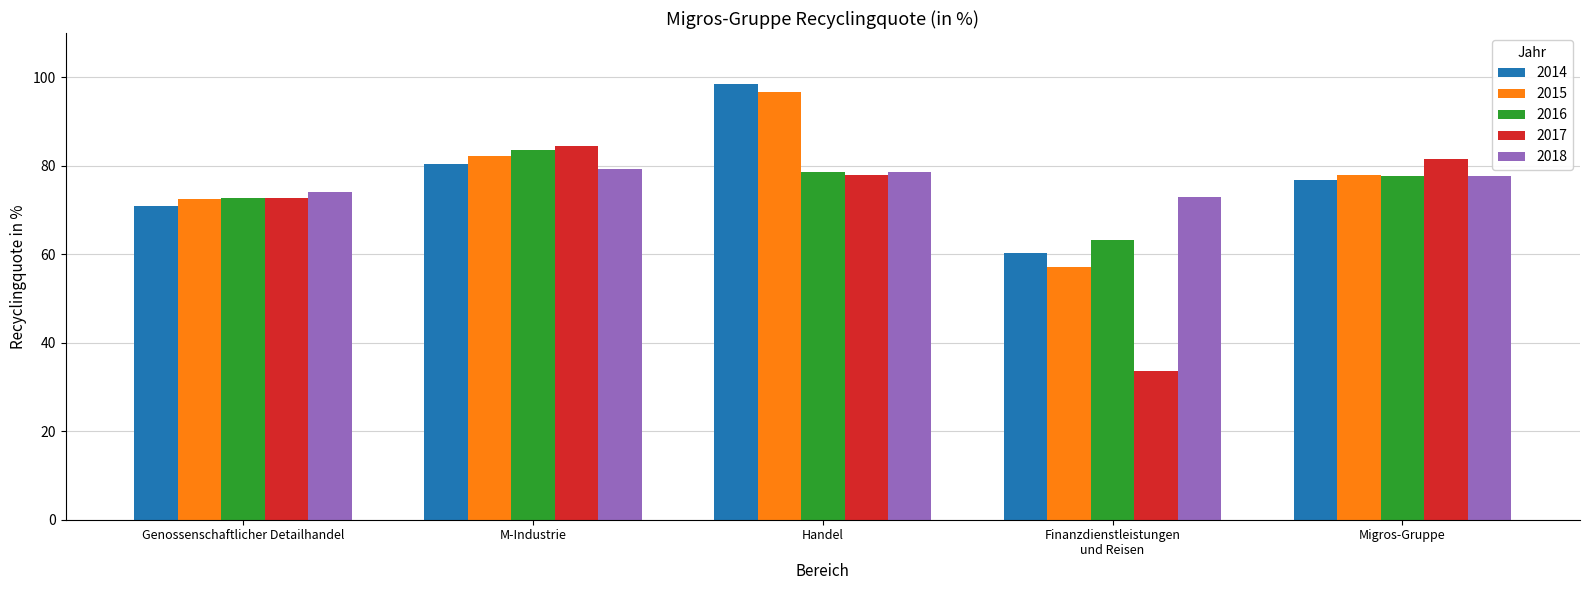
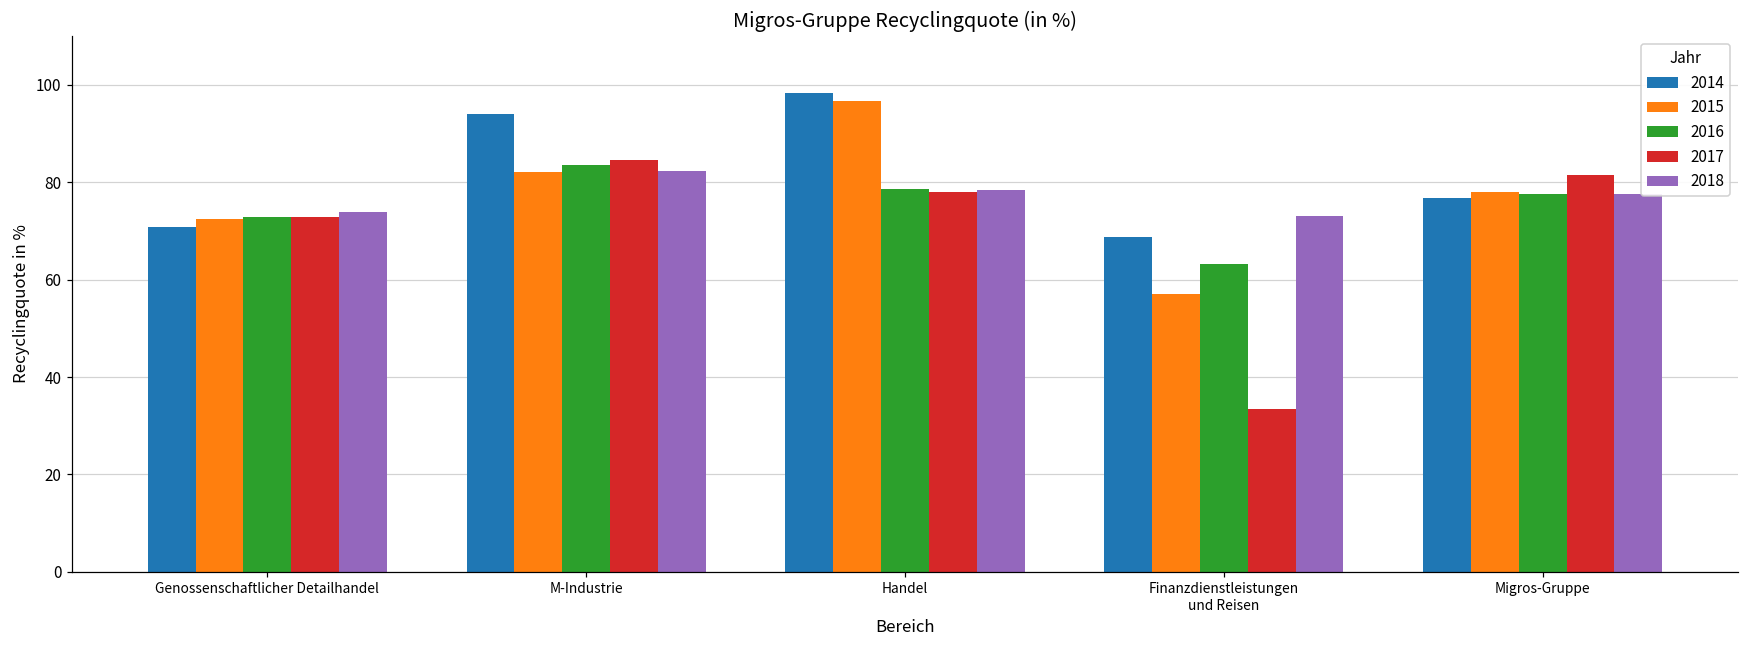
2014, M-Industrie: 81 -> 94
2018, M-Industrie: 79 -> 82
2014, Finanzdienstleistungen und Reisen: 60 -> 69
